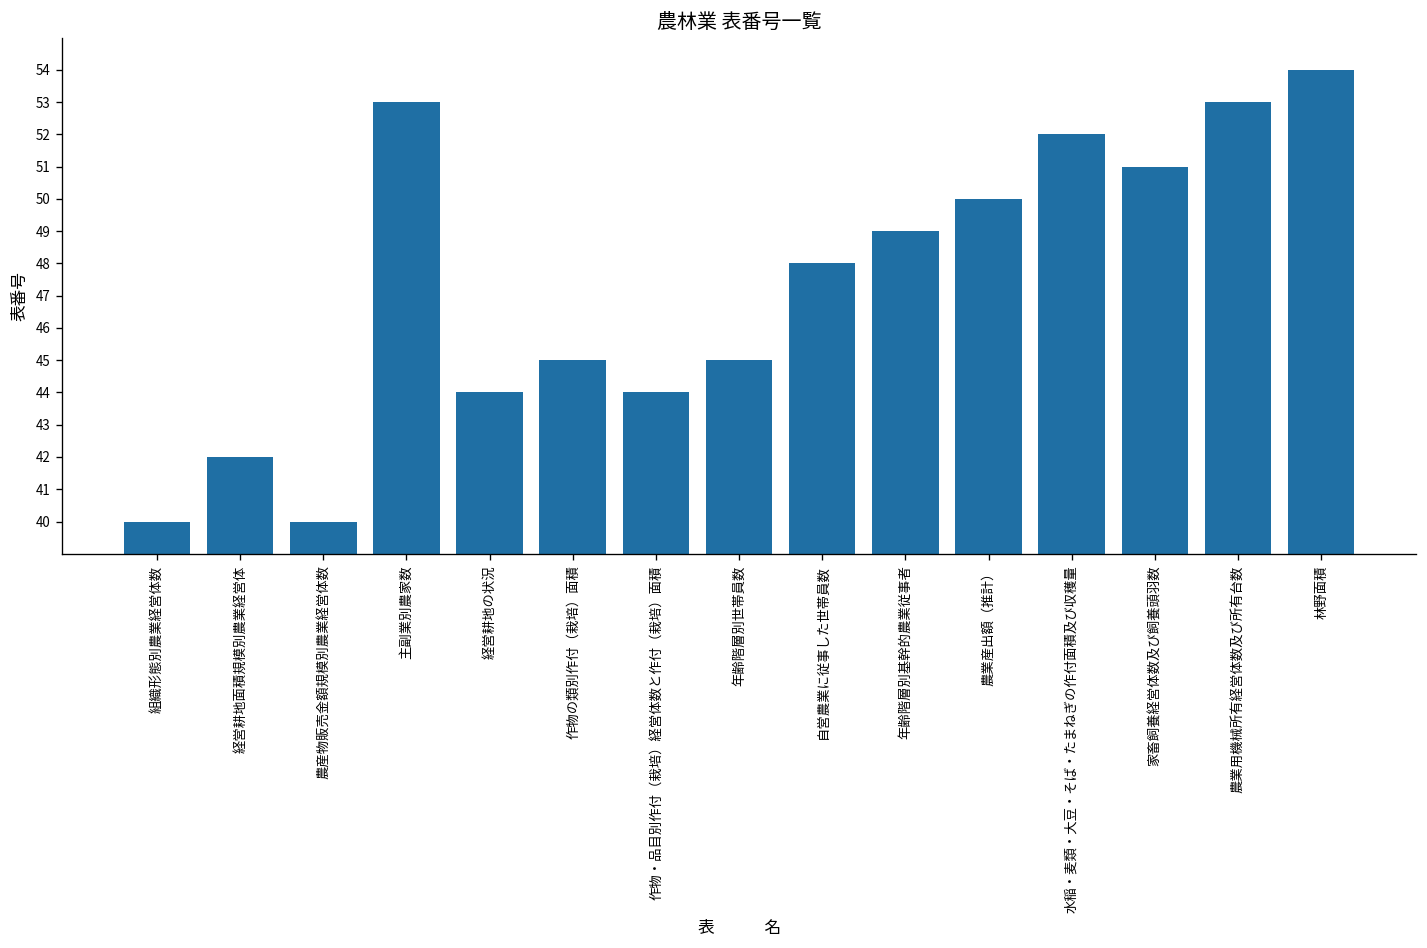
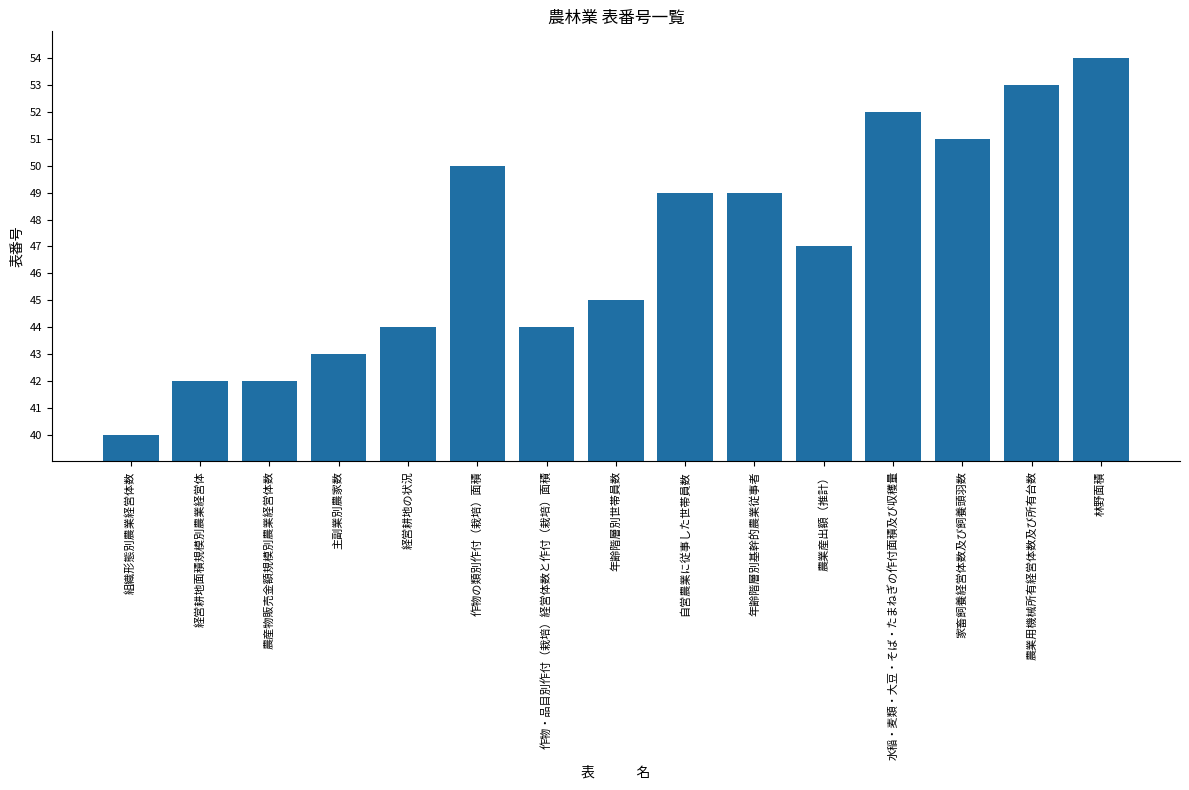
農産物販売金額規模別農業経営体数: 40 -> 42
主副業別農家数: 53 -> 43
作物の類別作付（栽培）面積: 45 -> 50
自営農業に従事した世帯員数: 48 -> 49
農業産出額（推計）: 50 -> 47
